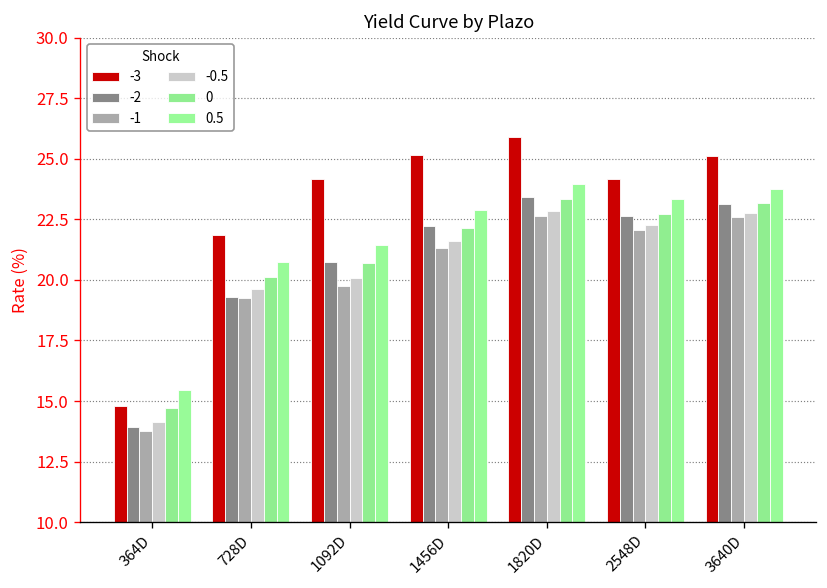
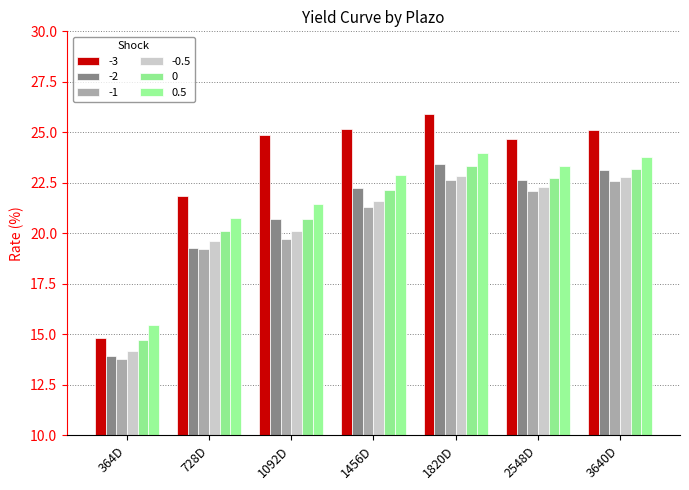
-3, 1092D: 24.2 -> 24.9
-3, 2548D: 24.2 -> 24.7
